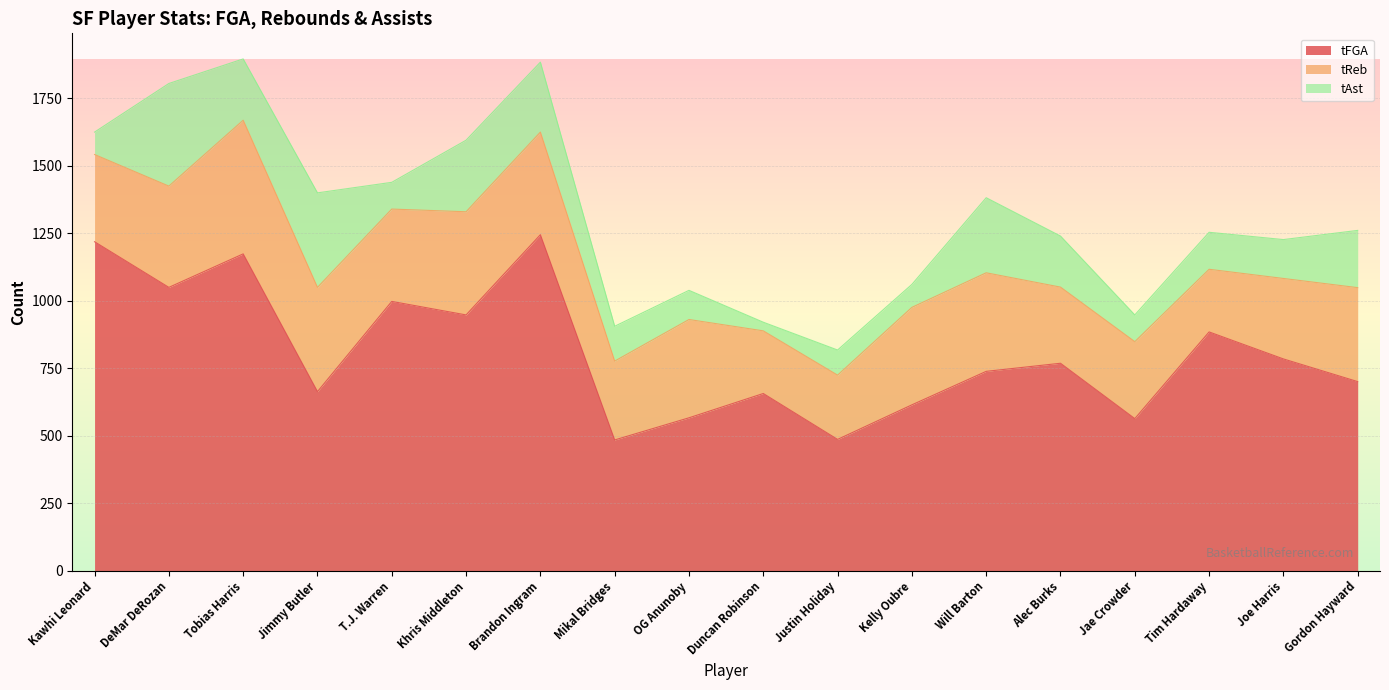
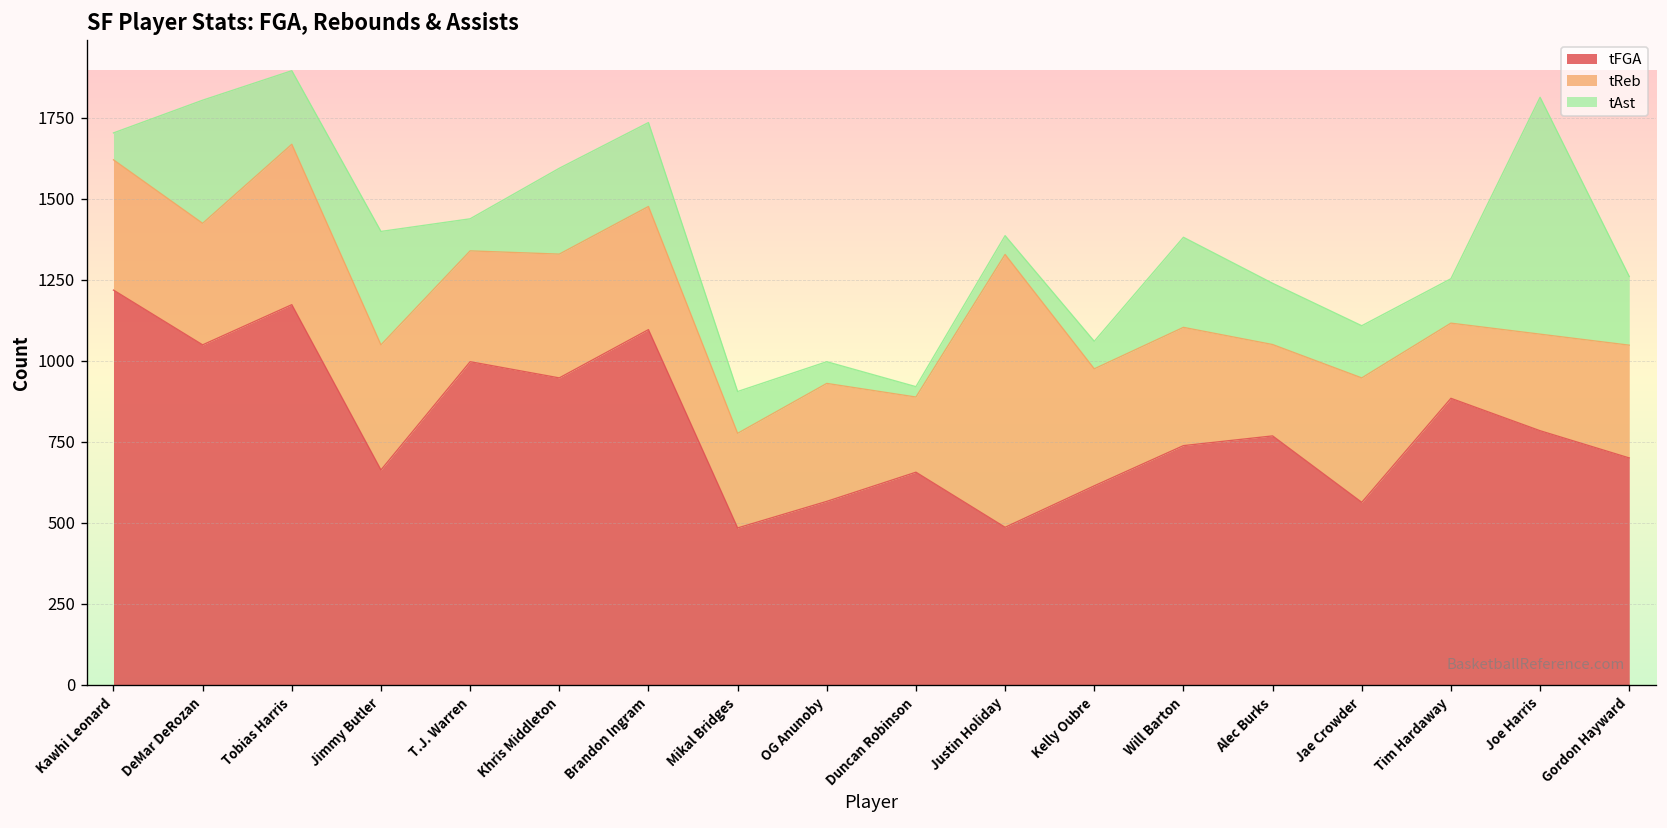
tReb, Kawhi Leonard: 320 -> 400
tFGA, Brandon Ingram: 1240 -> 1100
tAst, OG Anunoby: 110 -> 70
tReb, Justin Holiday: 240 -> 840
tAst, Justin Holiday: 90 -> 60
tReb, Jae Crowder: 290 -> 380
tAst, Jae Crowder: 100 -> 160
tAst, Joe Harris: 140 -> 730
